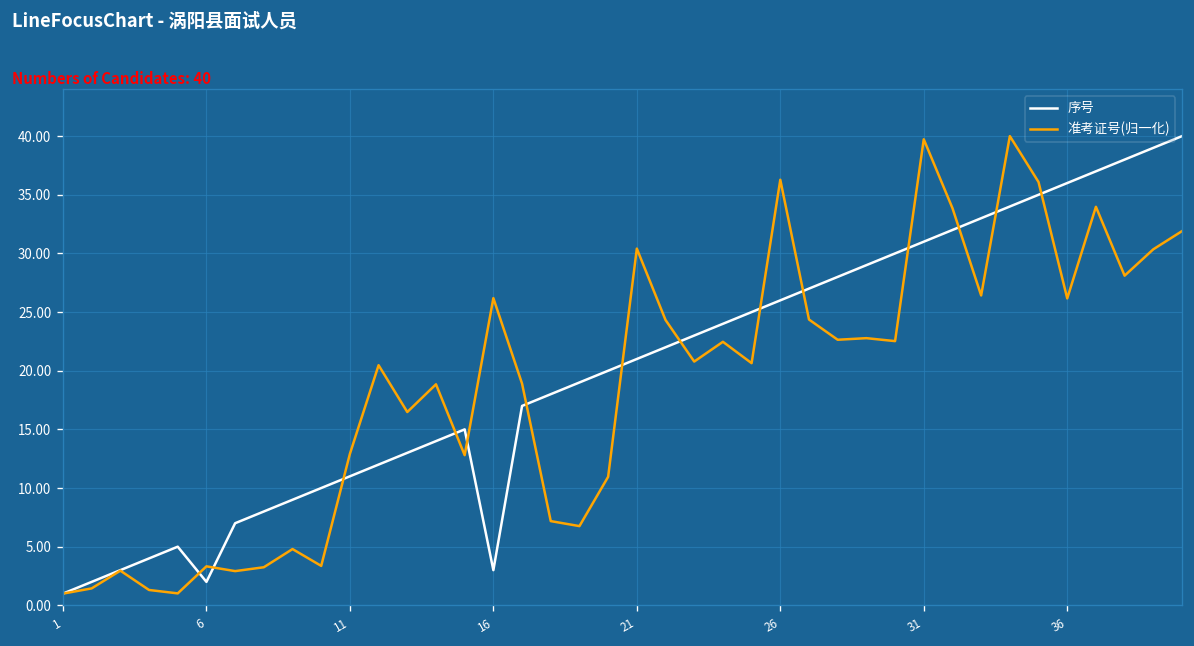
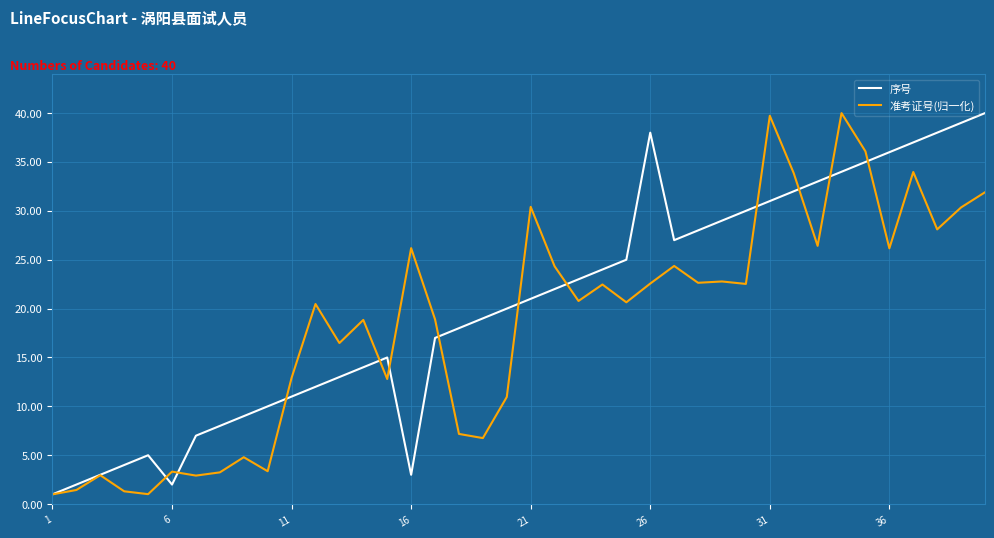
序号, 26: 26 -> 38
准考证号(归一化), 26: 36 -> 23
